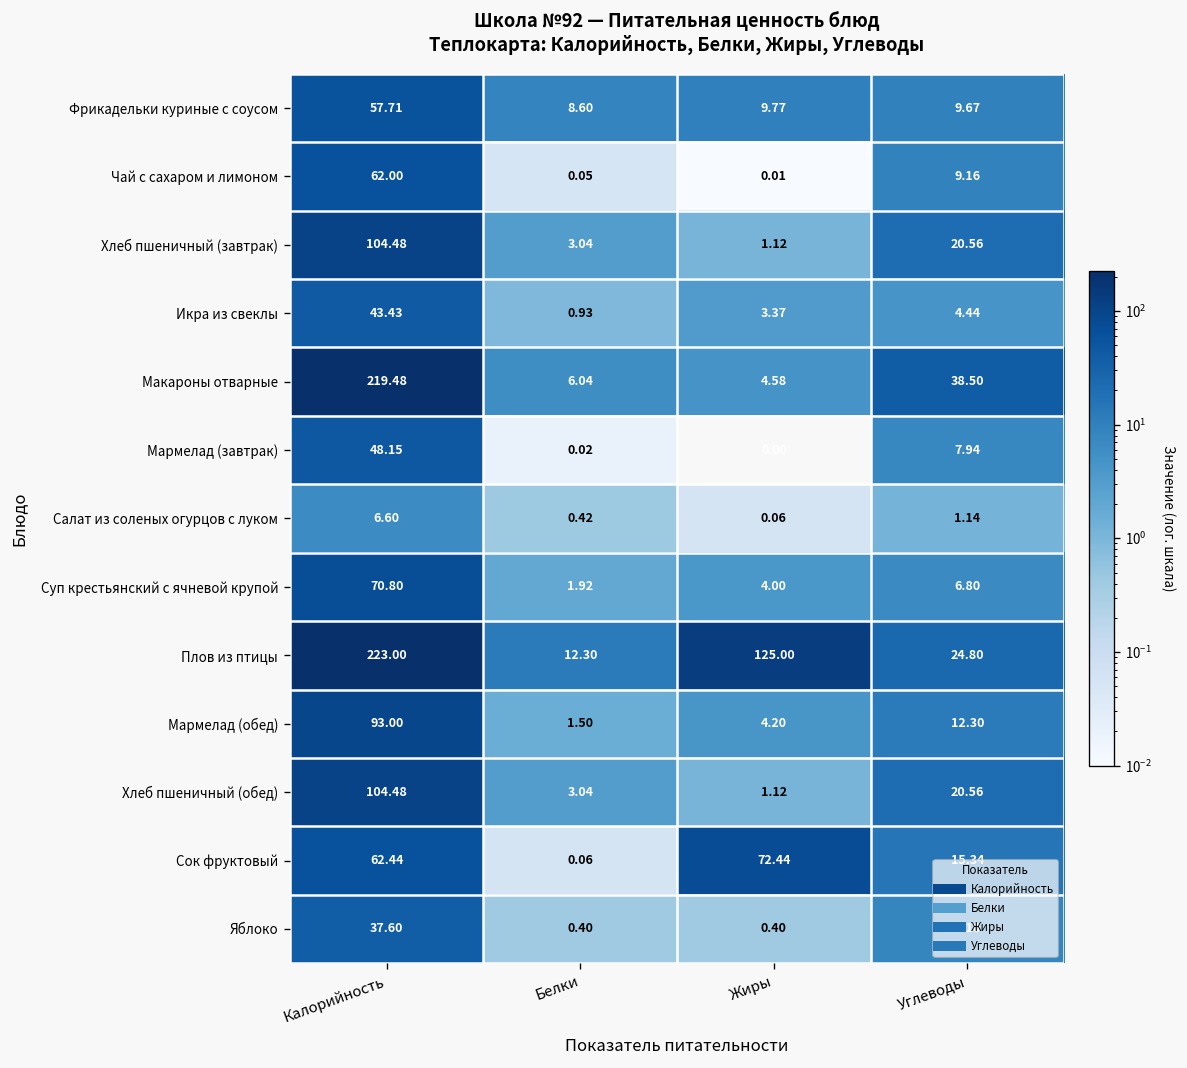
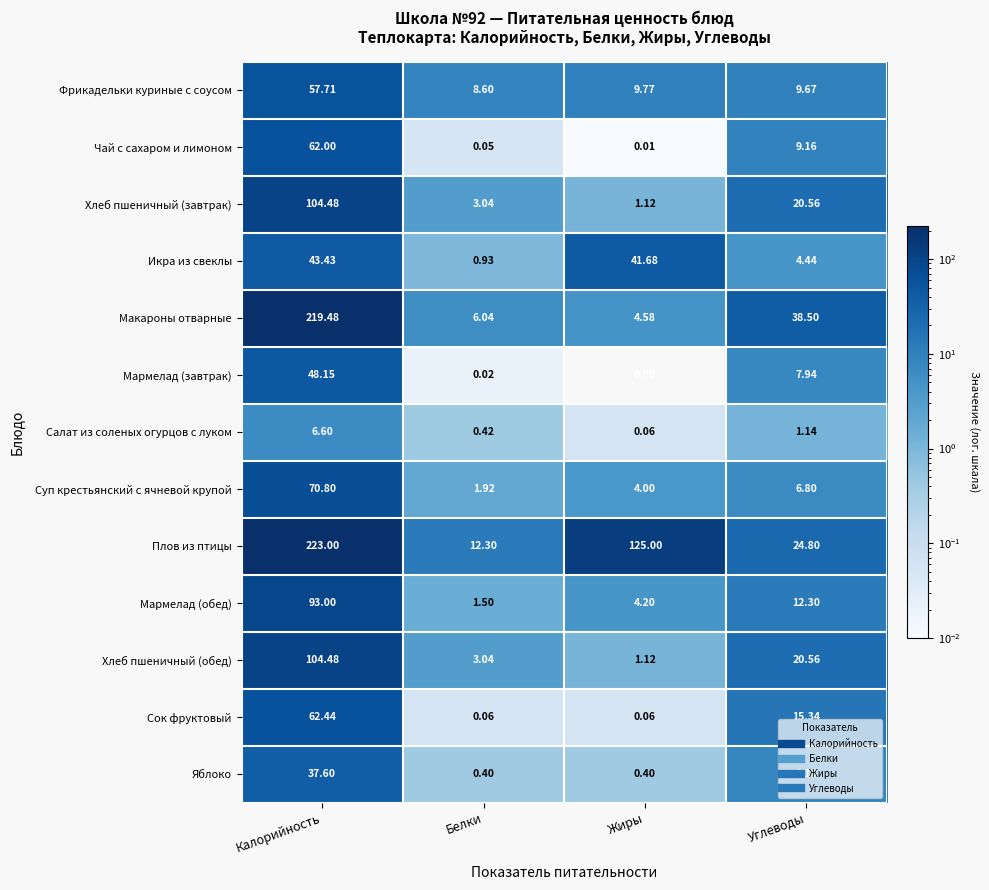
Икра из свеклы, Жиры: 3.37 -> 41.68
Сок фруктовый, Жиры: 72.44 -> 0.06
